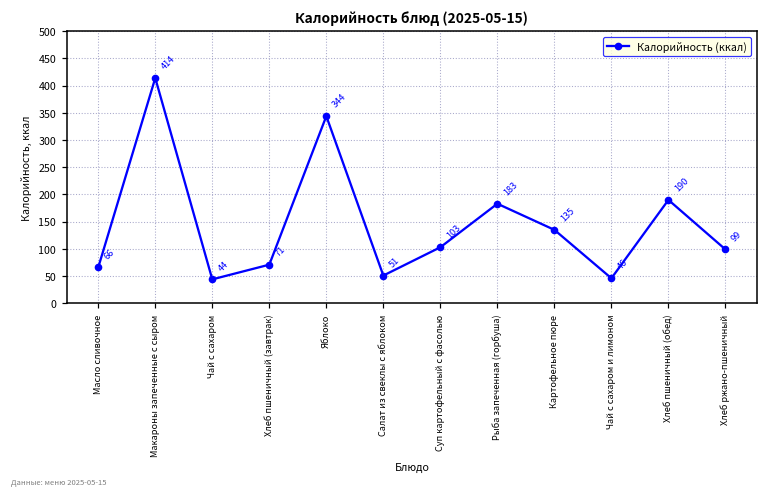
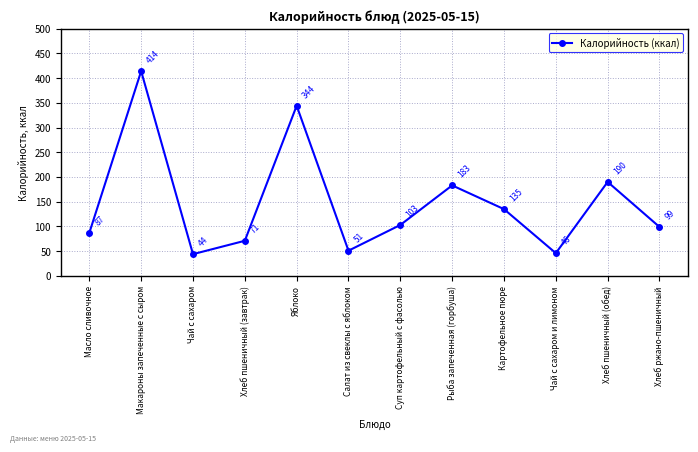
Масло сливочное: 66 -> 87
